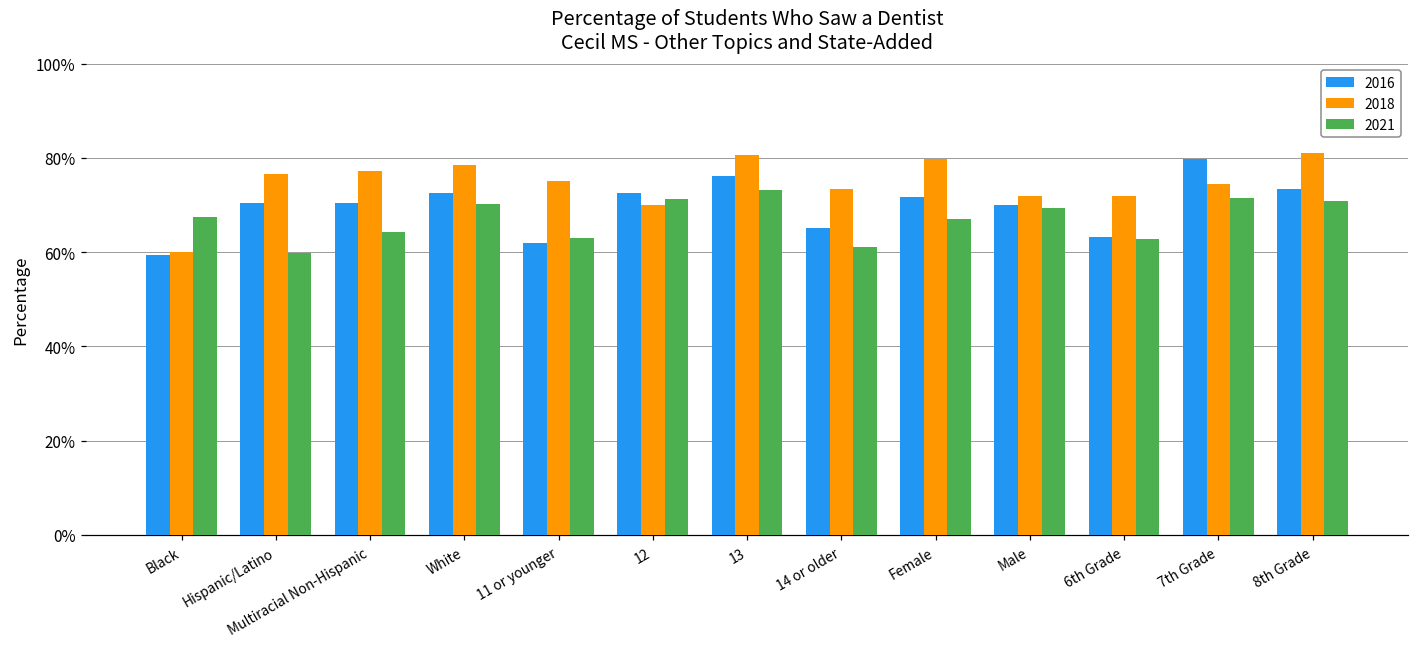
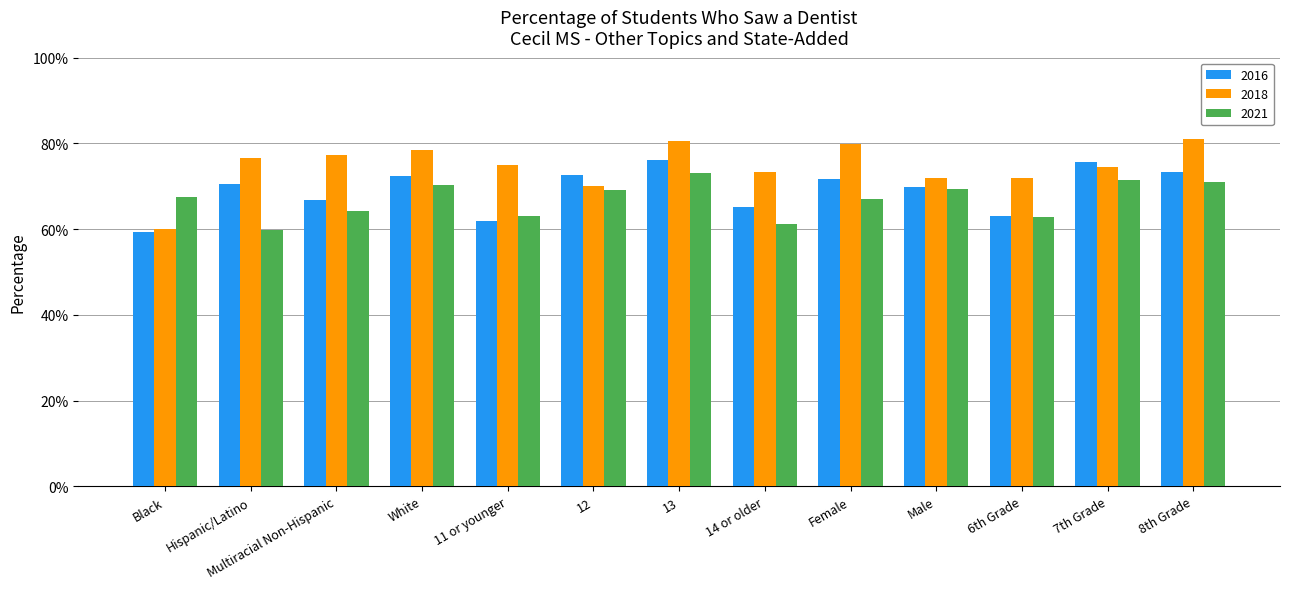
2016, Multiracial Non-Hispanic: 71% -> 67%
2021, 12: 71% -> 69%
2016, 7th Grade: 80% -> 76%
